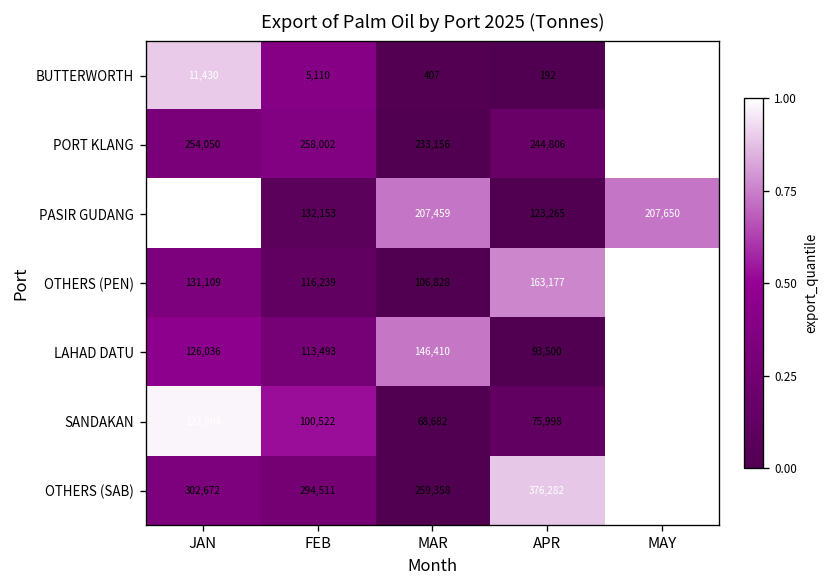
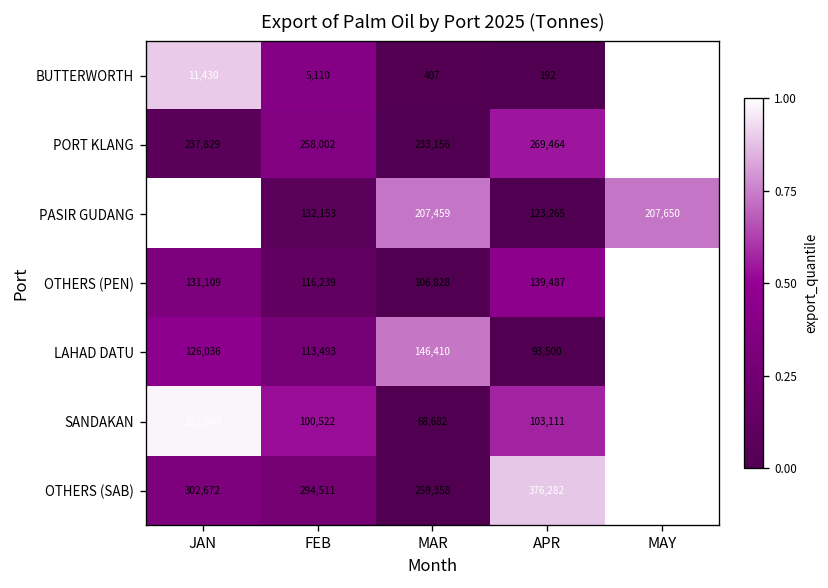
PORT KLANG, JAN: 254,050 -> 237,829
PORT KLANG, APR: 244,806 -> 269,464
OTHERS (PEN), APR: 163,177 -> 139,487
SANDAKAN, APR: 75,998 -> 103,111
